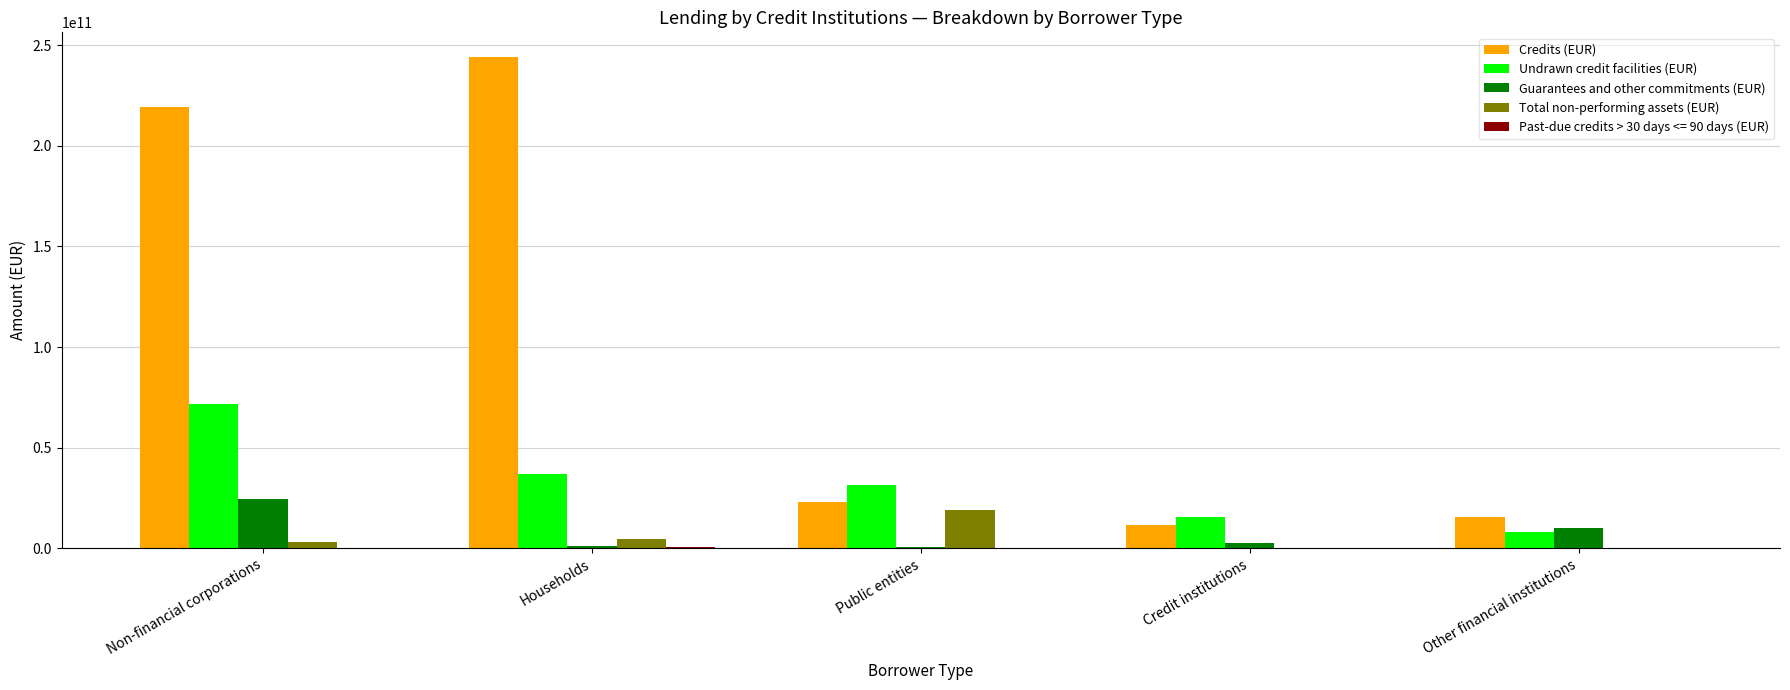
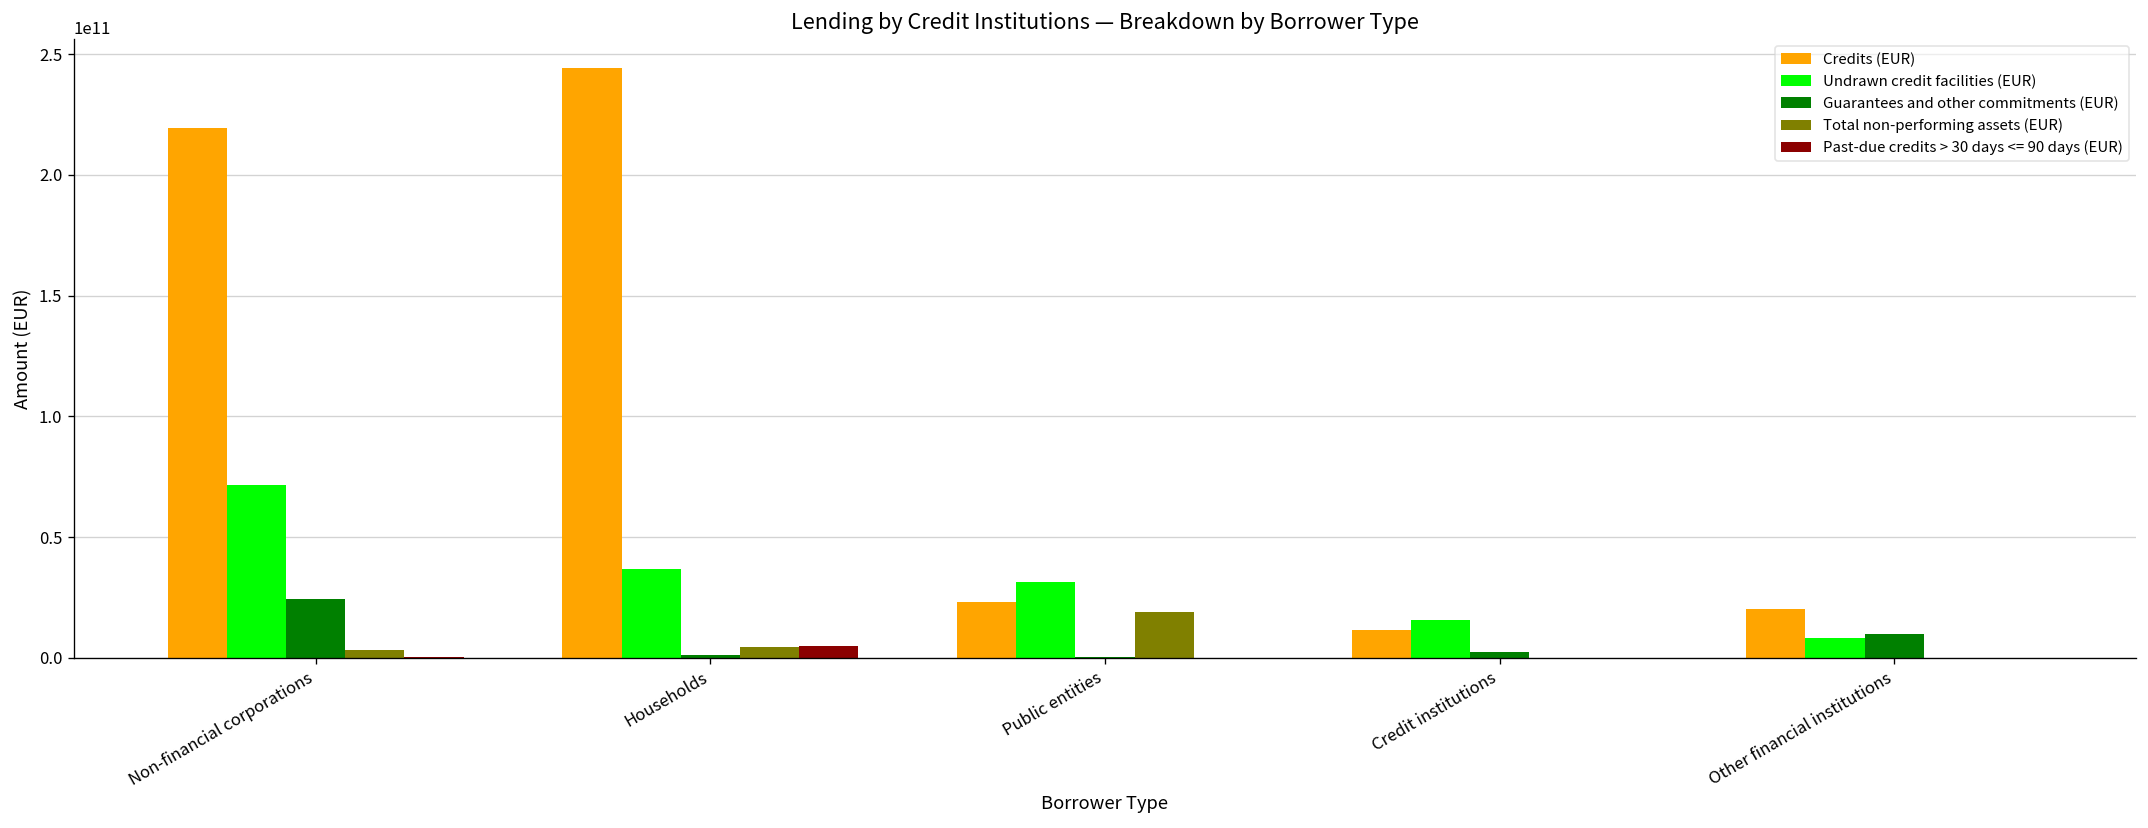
Past-due credits > 30 days <= 90 days (EUR), Households: 1000000000 -> 5000000000
Credits (EUR), Other financial institutions: 16000000000 -> 20000000000
